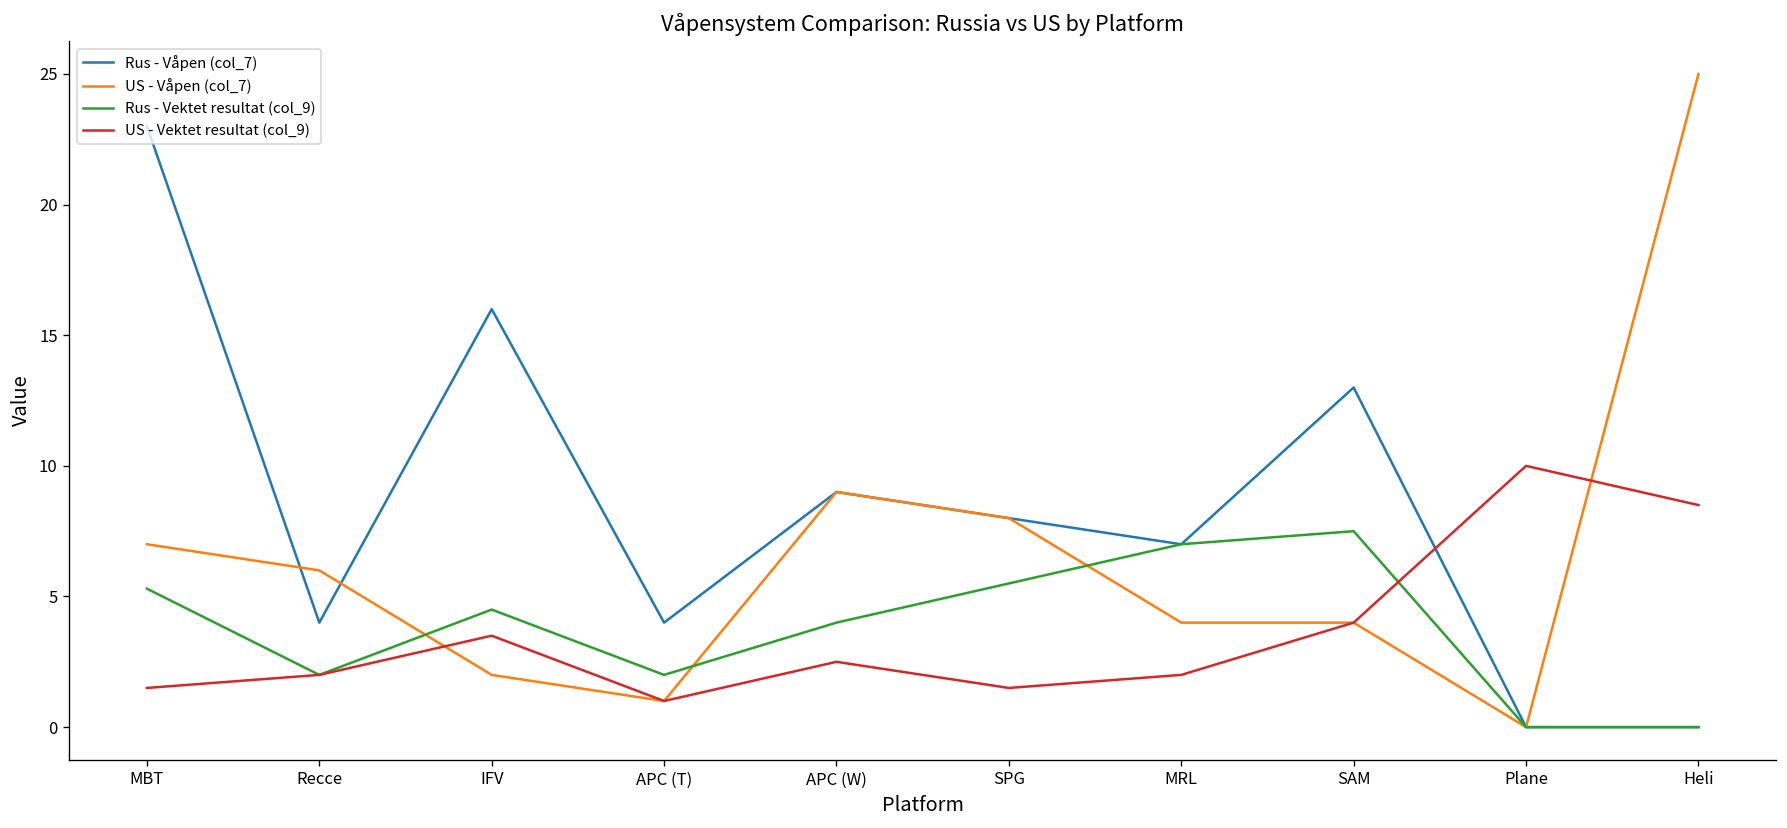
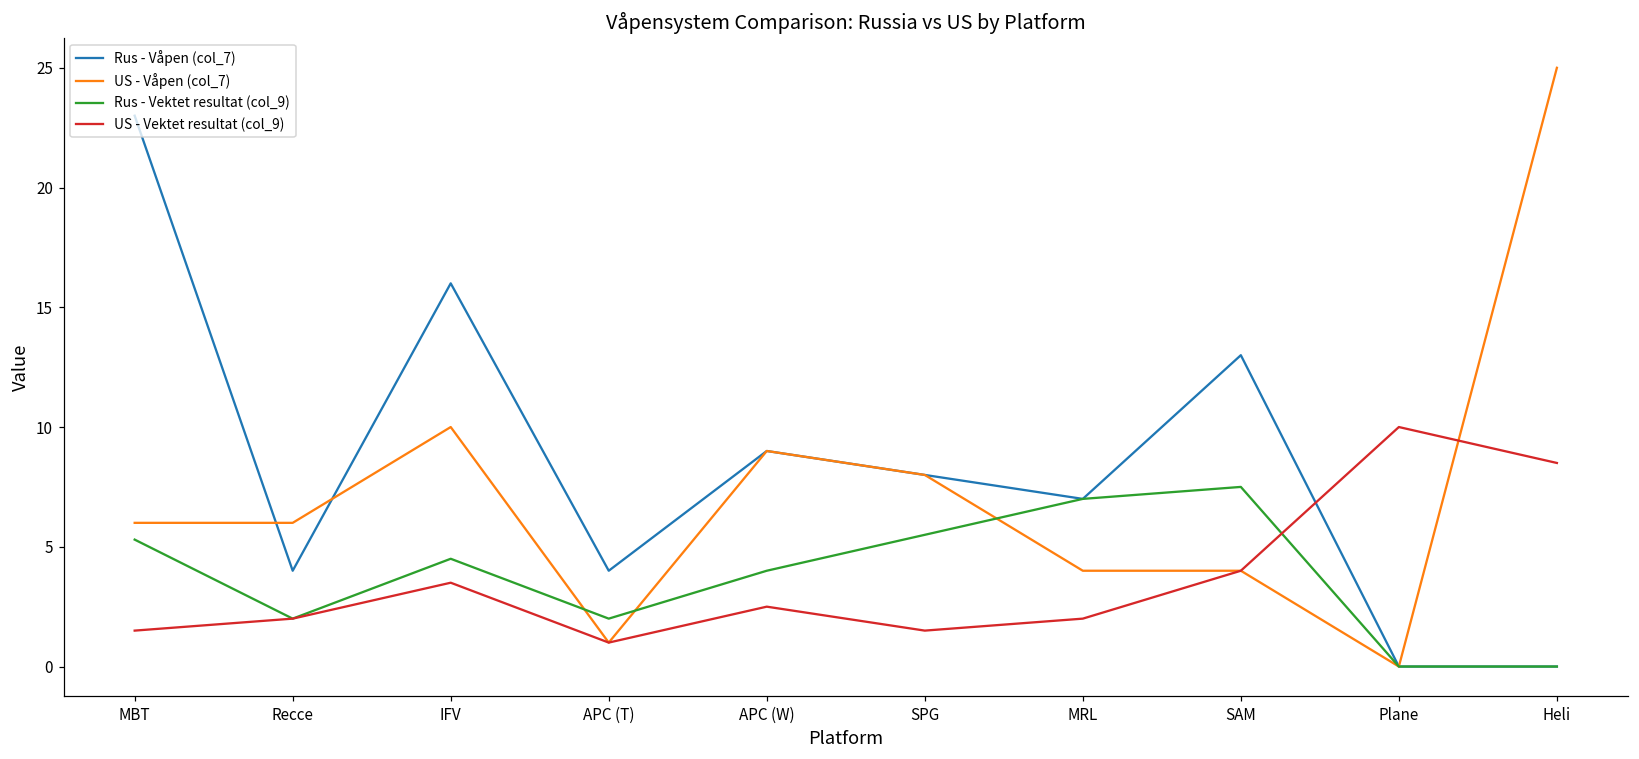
US - Våpen (col_7), MBT: 7 -> 6
US - Våpen (col_7), IFV: 2 -> 10
